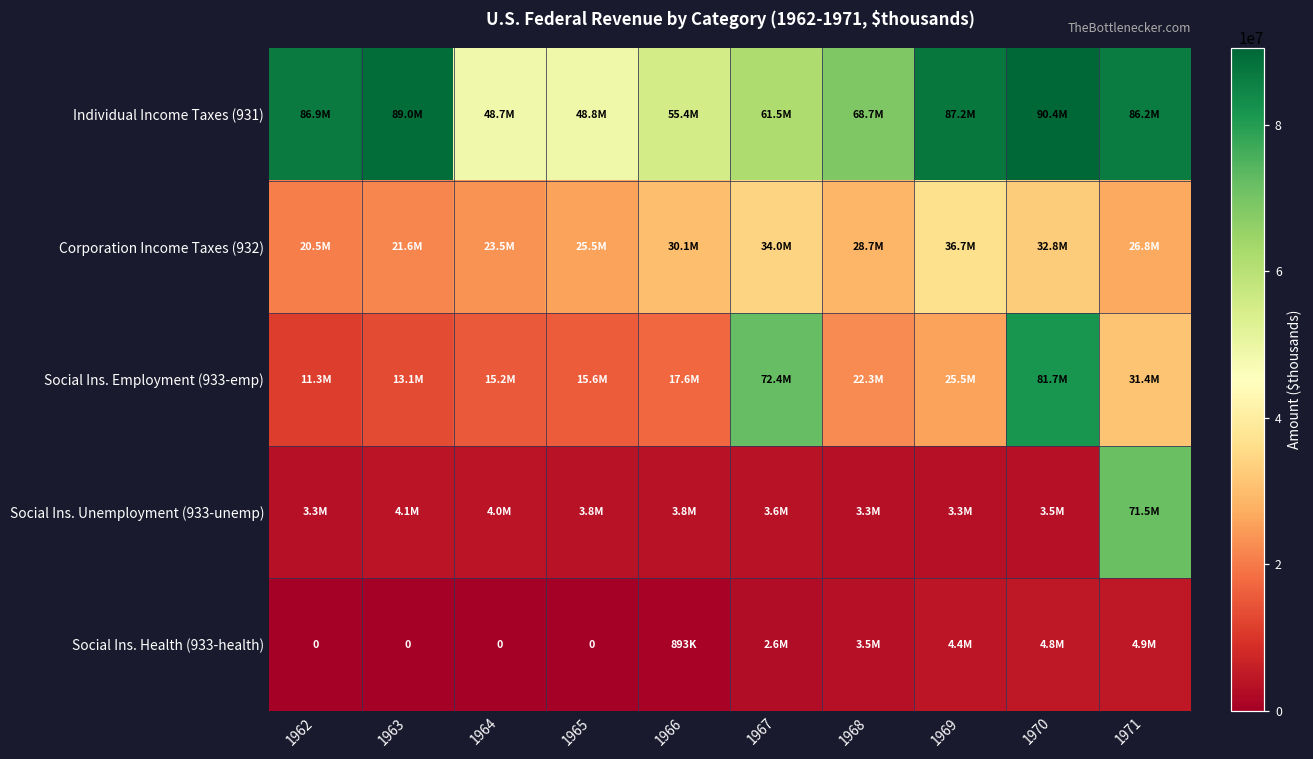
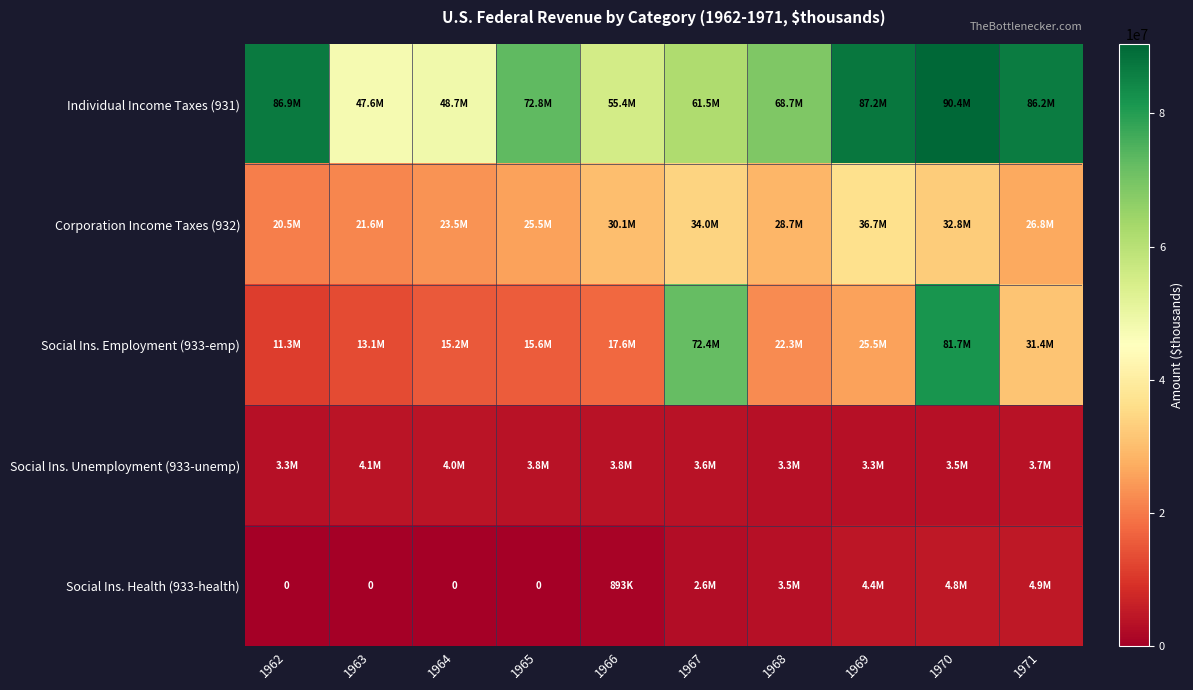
Individual Income Taxes (931), 1963: 89.0M -> 47.6M
Individual Income Taxes (931), 1965: 48.8M -> 72.8M
Social Ins. Unemployment (933-unemp), 1971: 71.5M -> 3.7M
